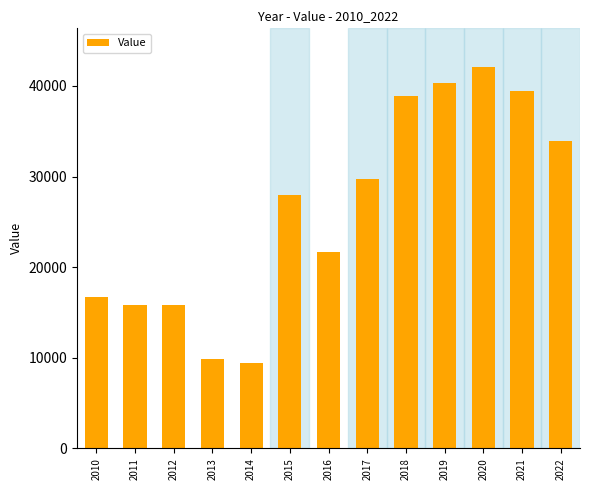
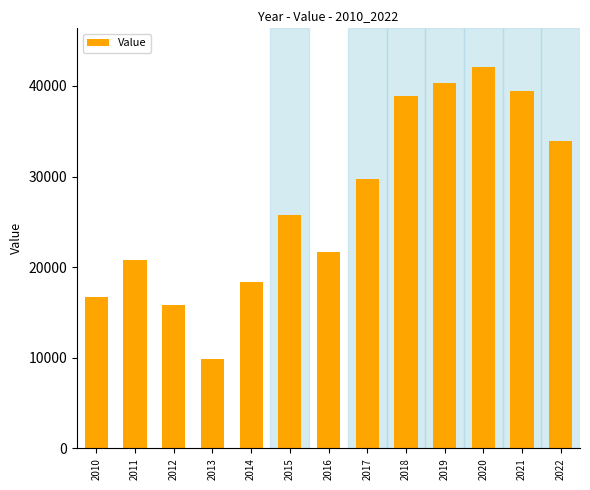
2011: 16000 -> 21000
2014: 9000 -> 18000
2015: 28000 -> 26000
